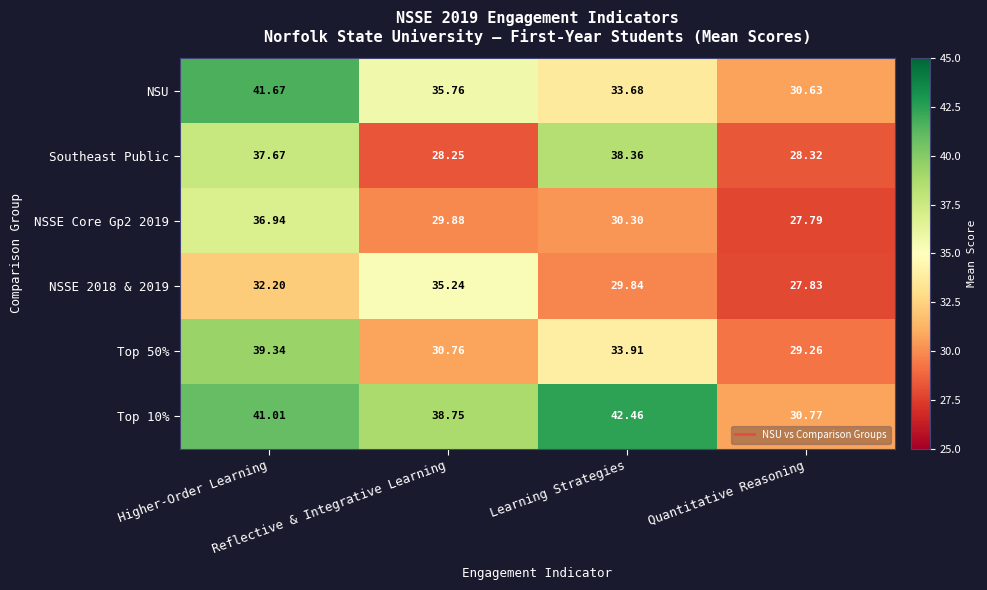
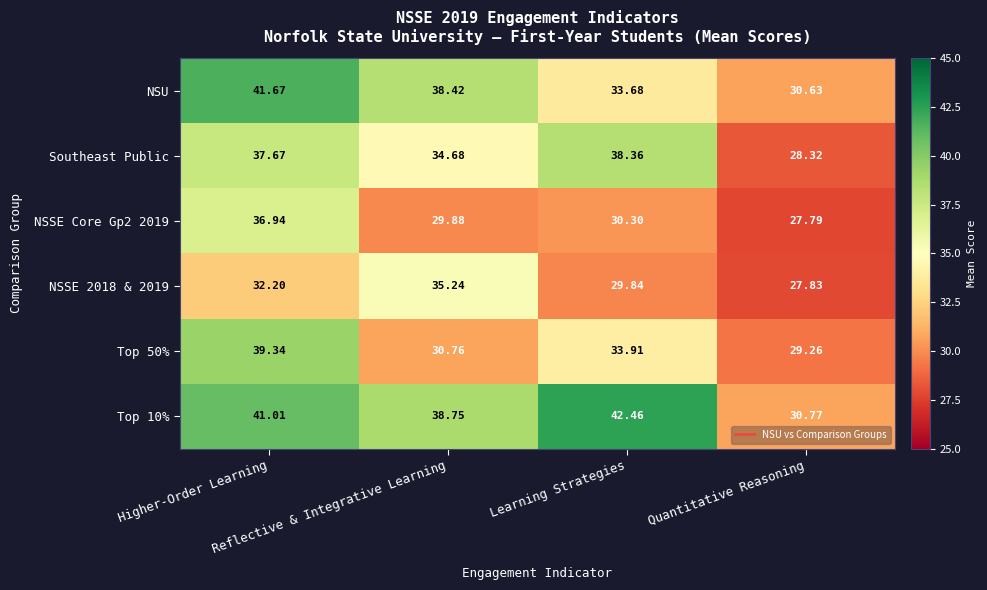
NSU, Reflective & Integrative Learning: 35.76 -> 38.42
Southeast Public, Reflective & Integrative Learning: 28.25 -> 34.68
